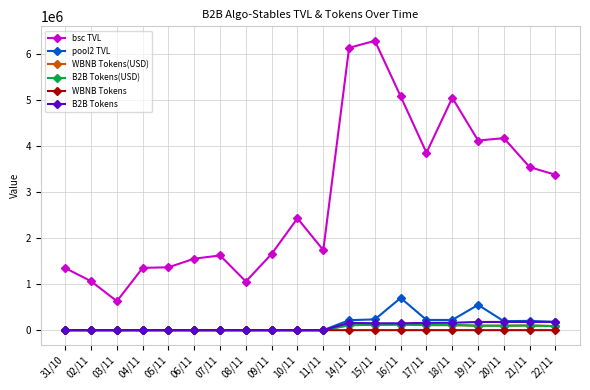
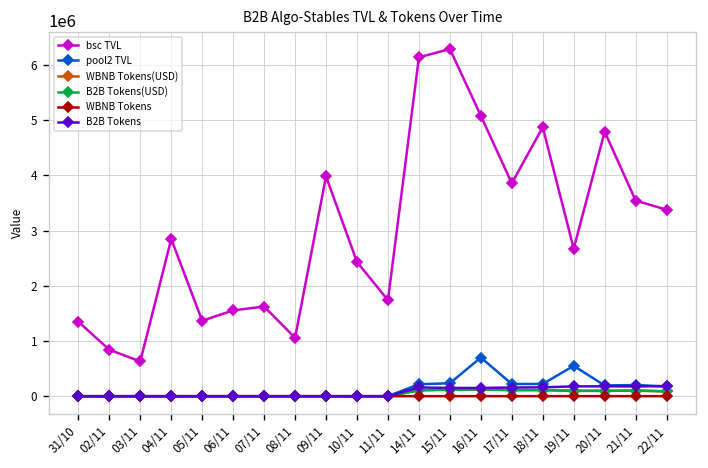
bsc TVL, 02/11: 1100000 -> 800000
bsc TVL, 04/11: 1400000 -> 2800000
bsc TVL, 09/11: 1700000 -> 4000000
bsc TVL, 18/11: 5000000 -> 4900000
bsc TVL, 19/11: 4100000 -> 2700000
bsc TVL, 20/11: 4200000 -> 4800000
